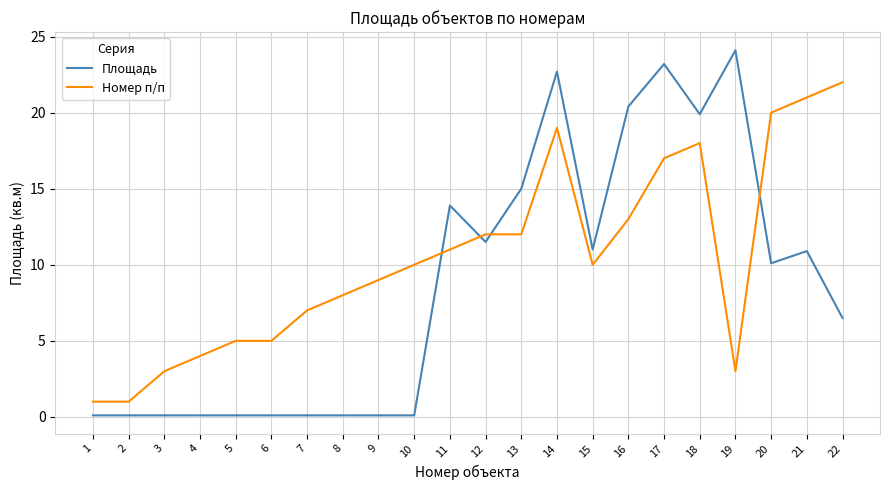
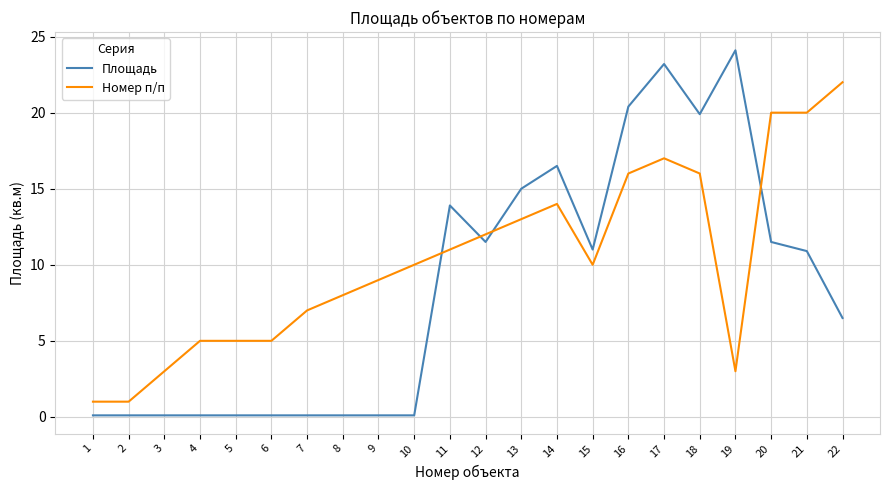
Номер п/п, 4: 4 -> 5
Номер п/п, 13: 12 -> 13
Площадь, 14: 22.7 -> 16.5
Номер п/п, 14: 19 -> 14
Номер п/п, 16: 13 -> 16
Номер п/п, 18: 18 -> 16
Площадь, 20: 10.1 -> 11.5
Номер п/п, 21: 21 -> 20
